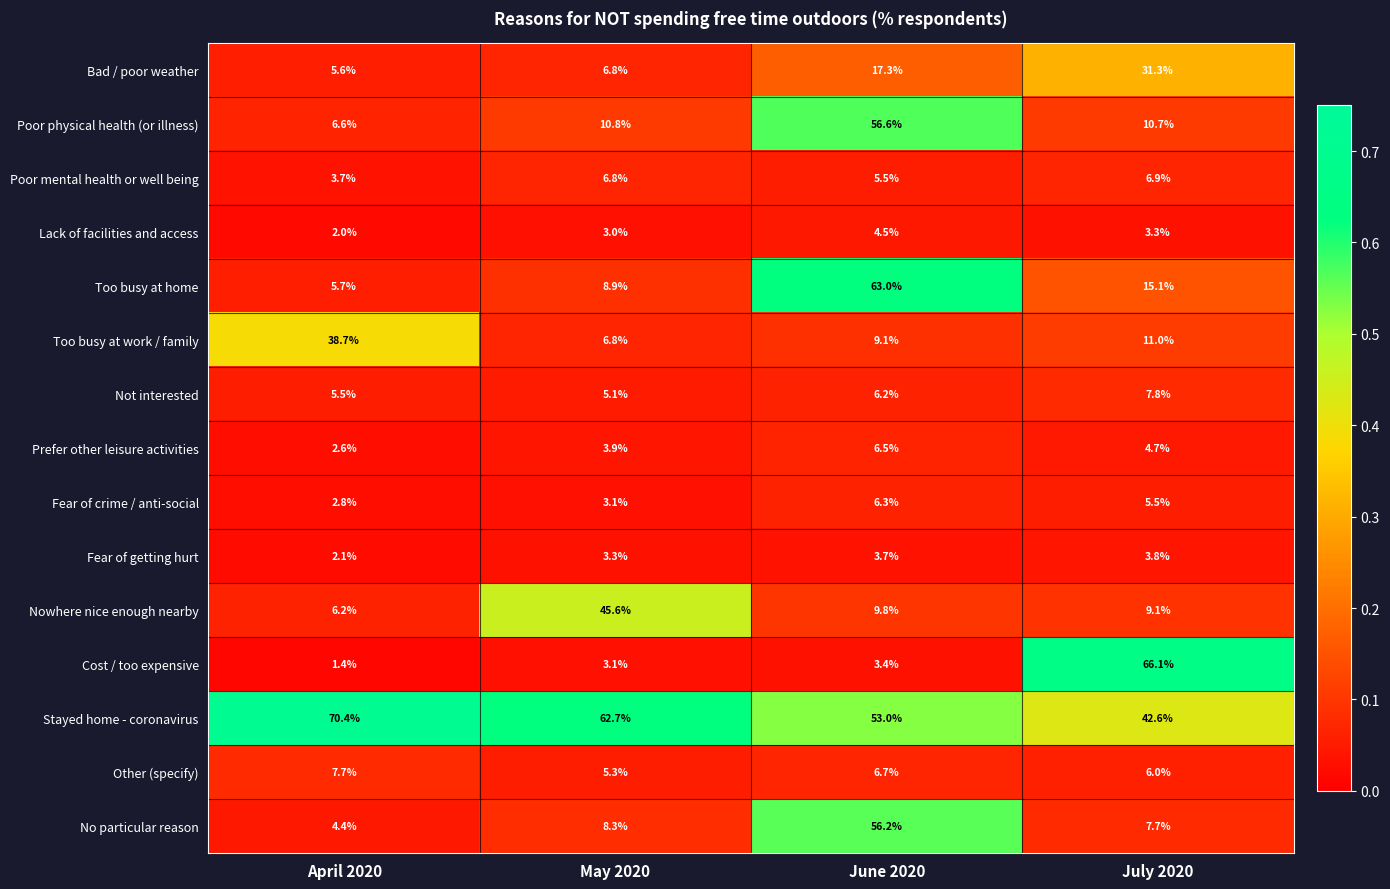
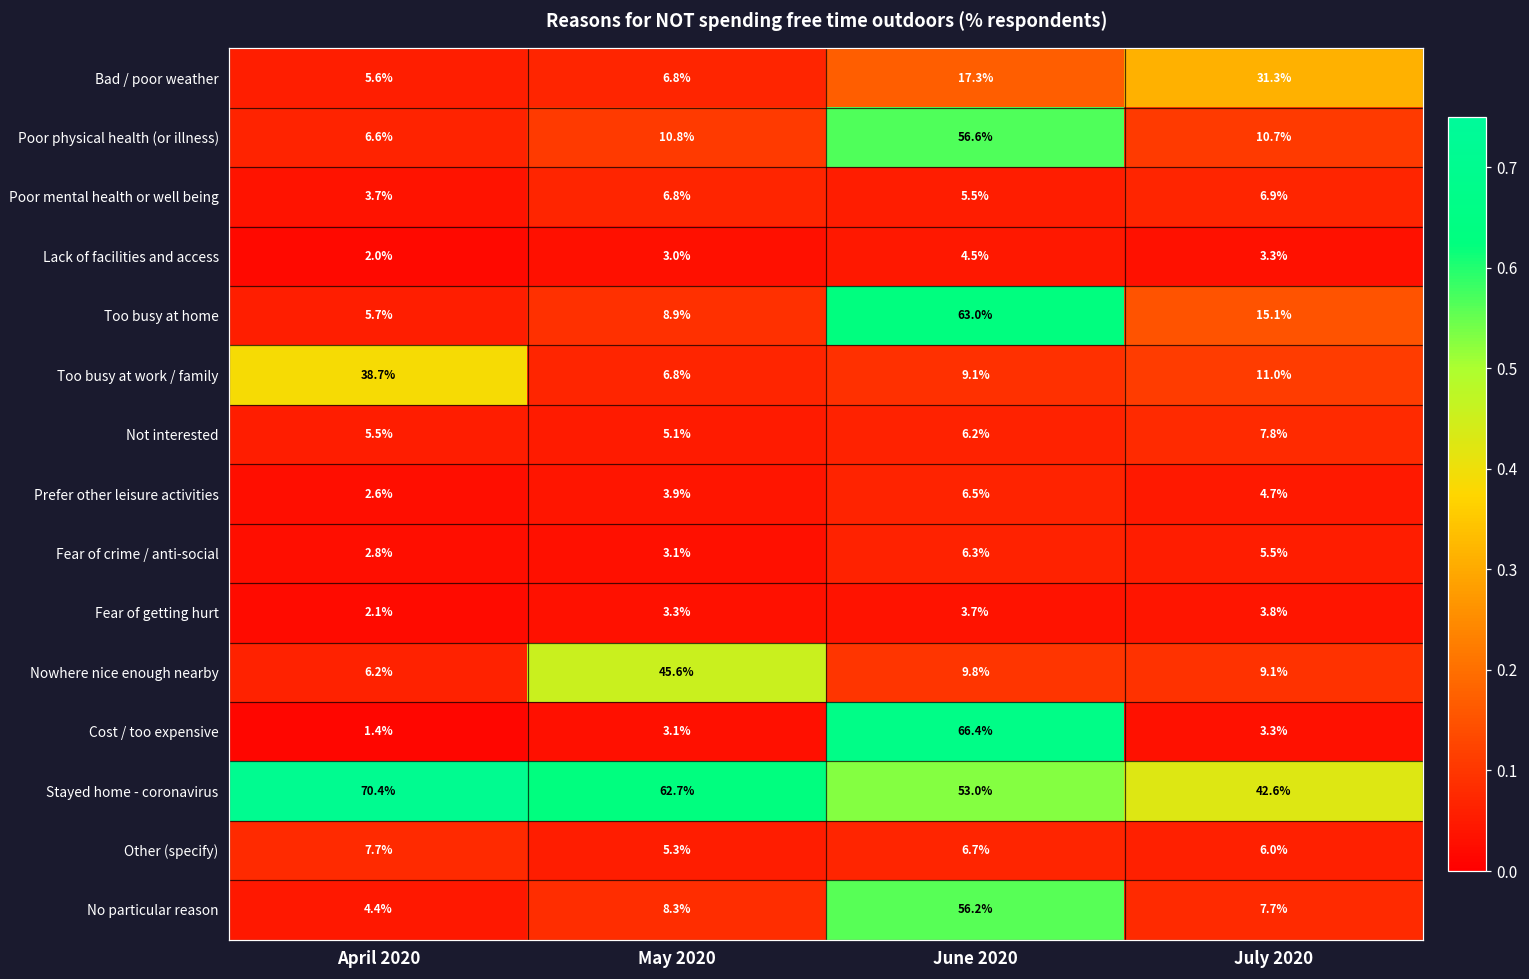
Cost / too expensive, June 2020: 3.4% -> 66.4%
Cost / too expensive, July 2020: 66.1% -> 3.3%
